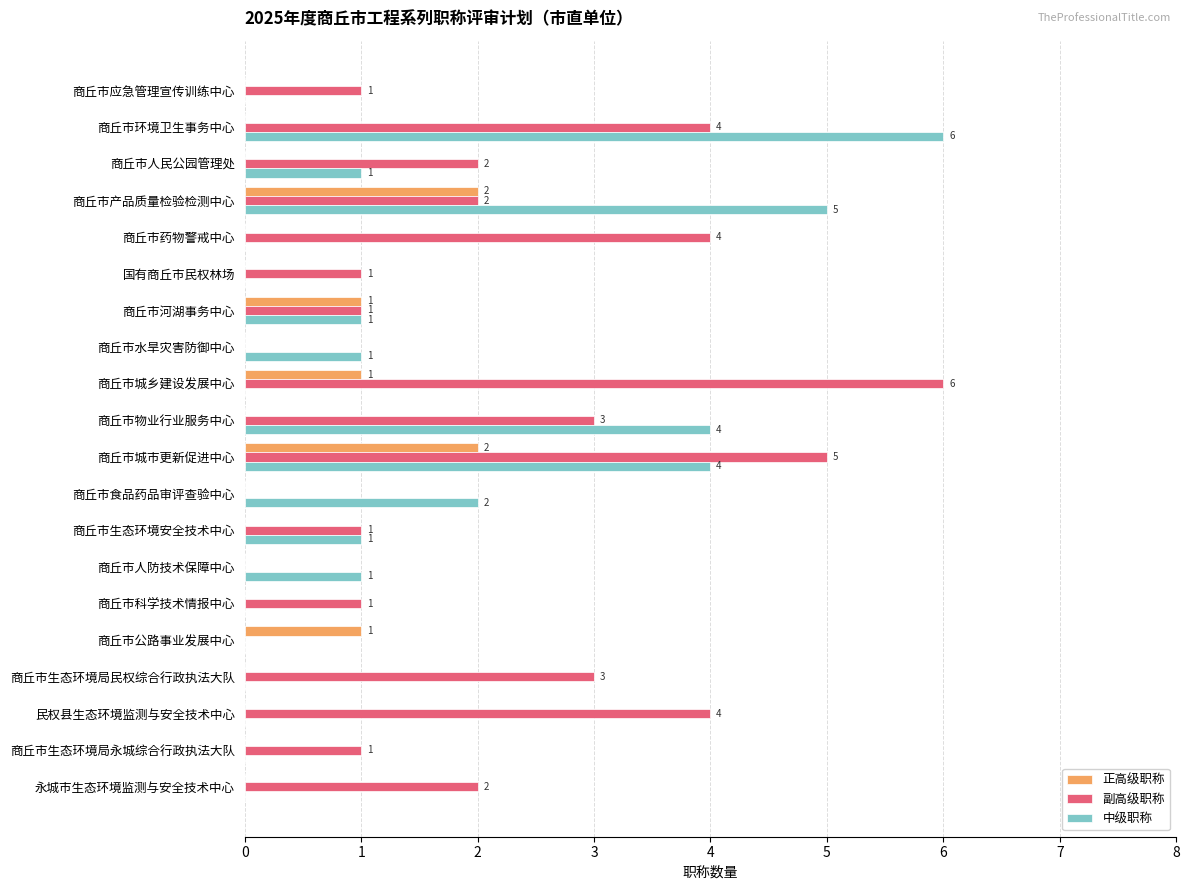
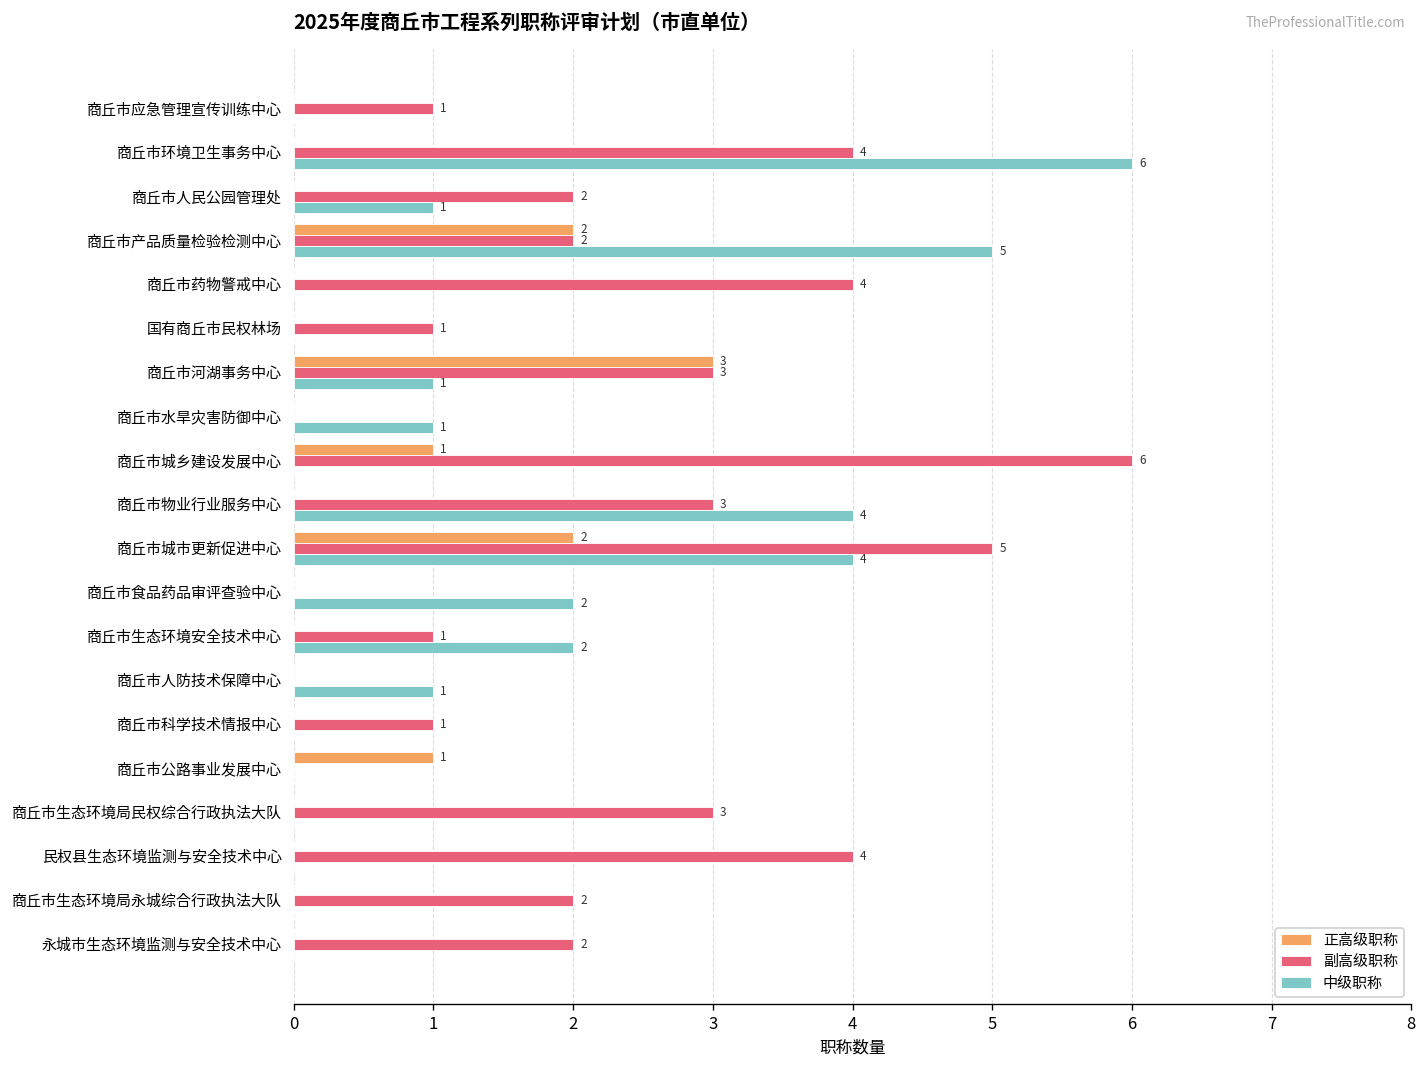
正高级职称, 商丘市河湖事务中心: 1 -> 3
副高级职称, 商丘市河湖事务中心: 1 -> 3
中级职称, 商丘市生态环境安全技术中心: 1 -> 2
副高级职称, 商丘市生态环境局永城综合行政执法大队: 1 -> 2
